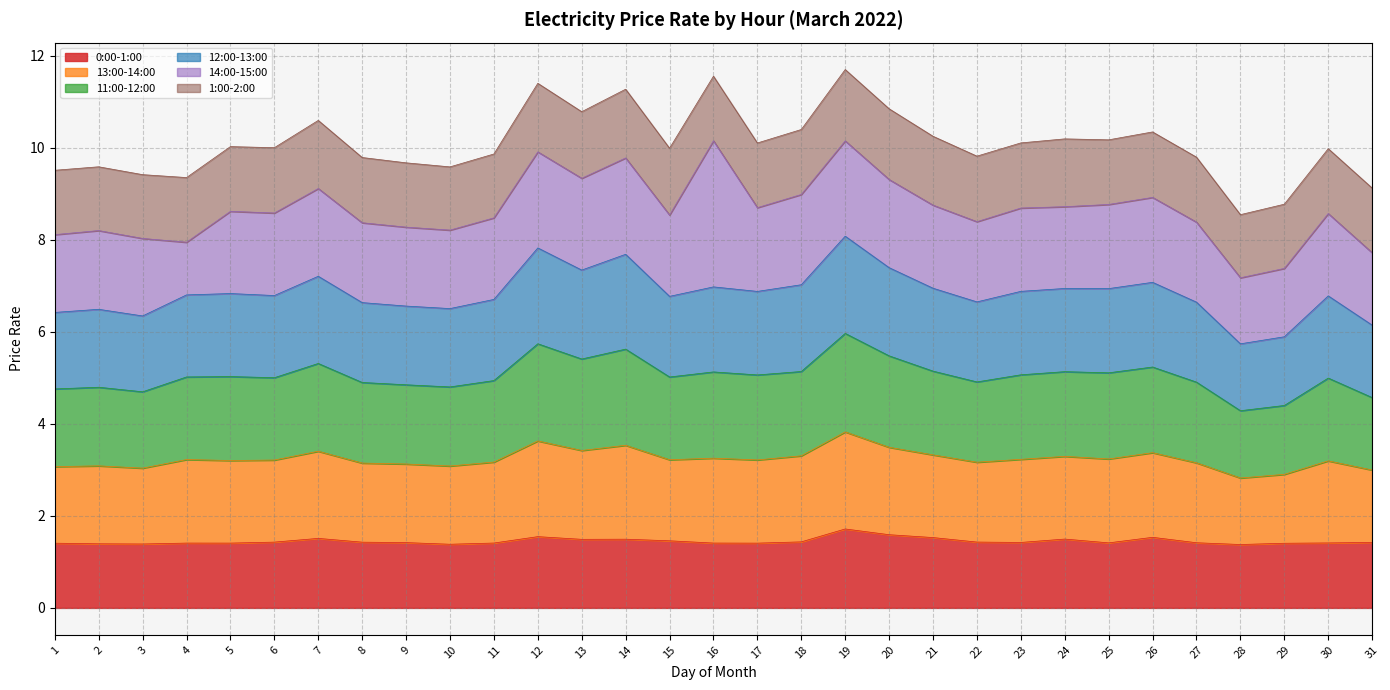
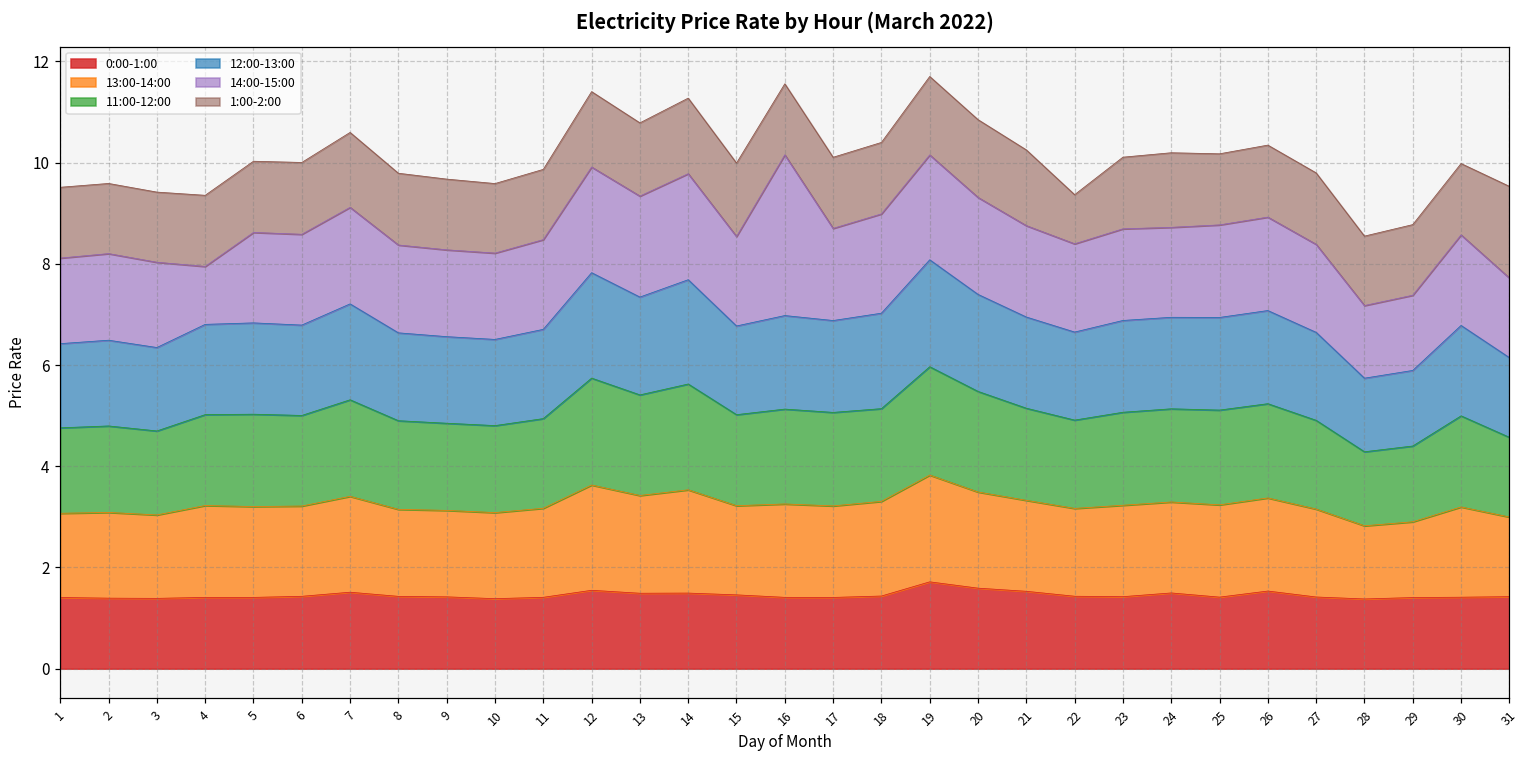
1:00-2:00, 22: 1.4 -> 1.0
1:00-2:00, 31: 1.4 -> 1.8
